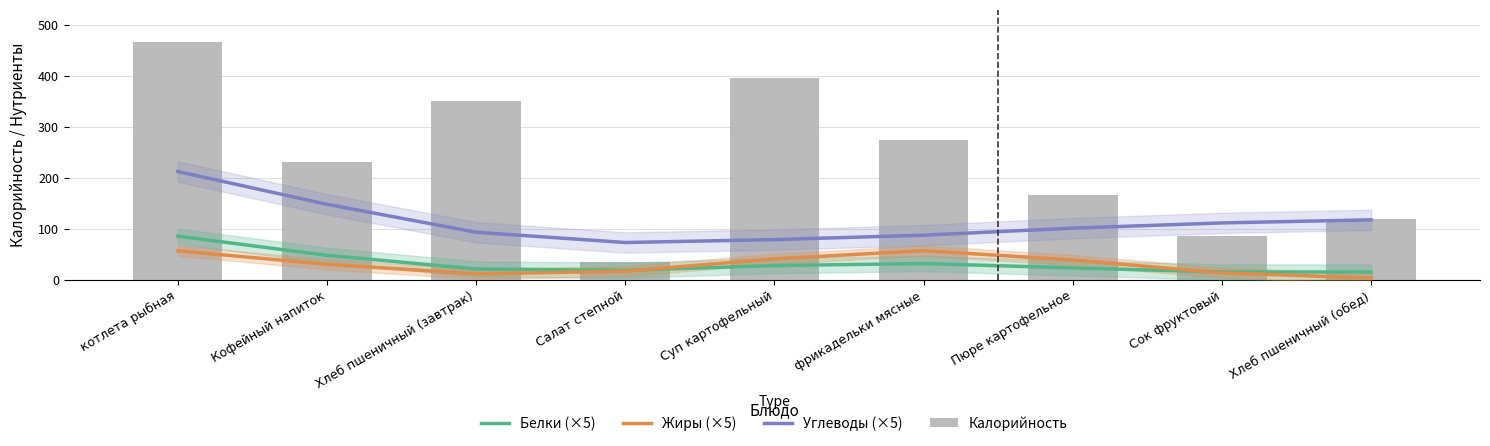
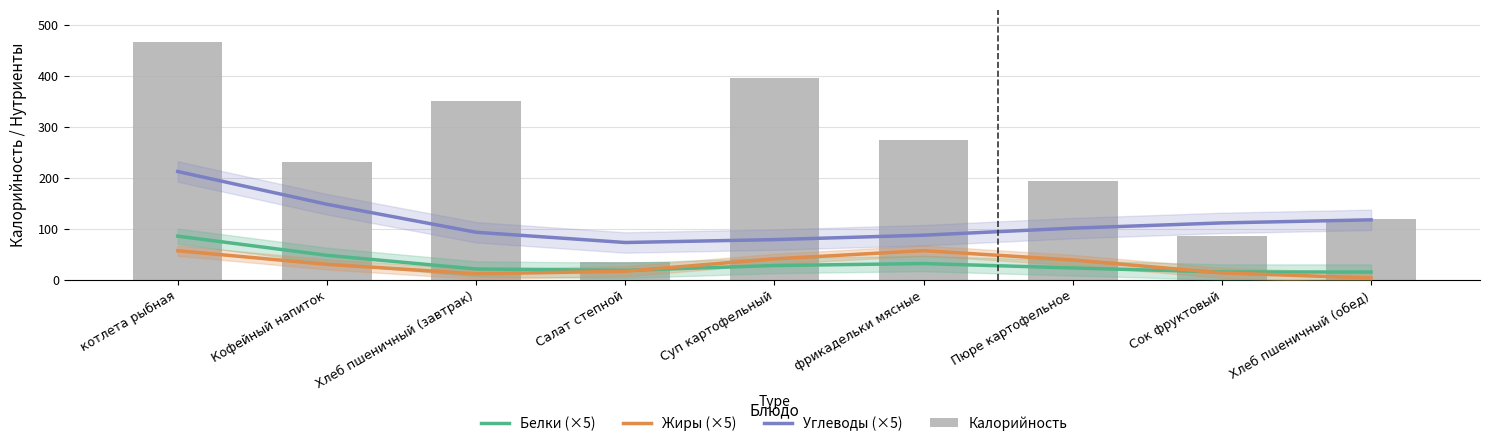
Калорийность, Пюре картофельное: 170 -> 190
